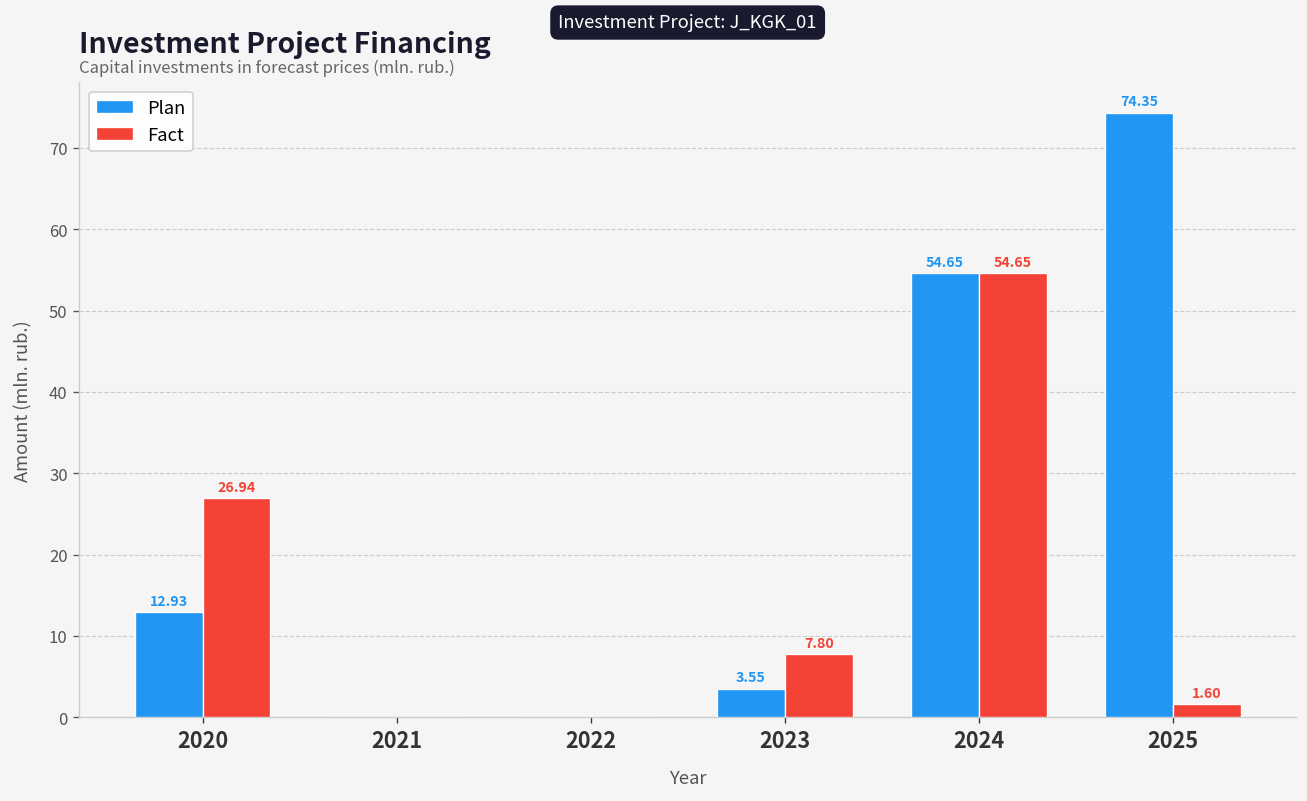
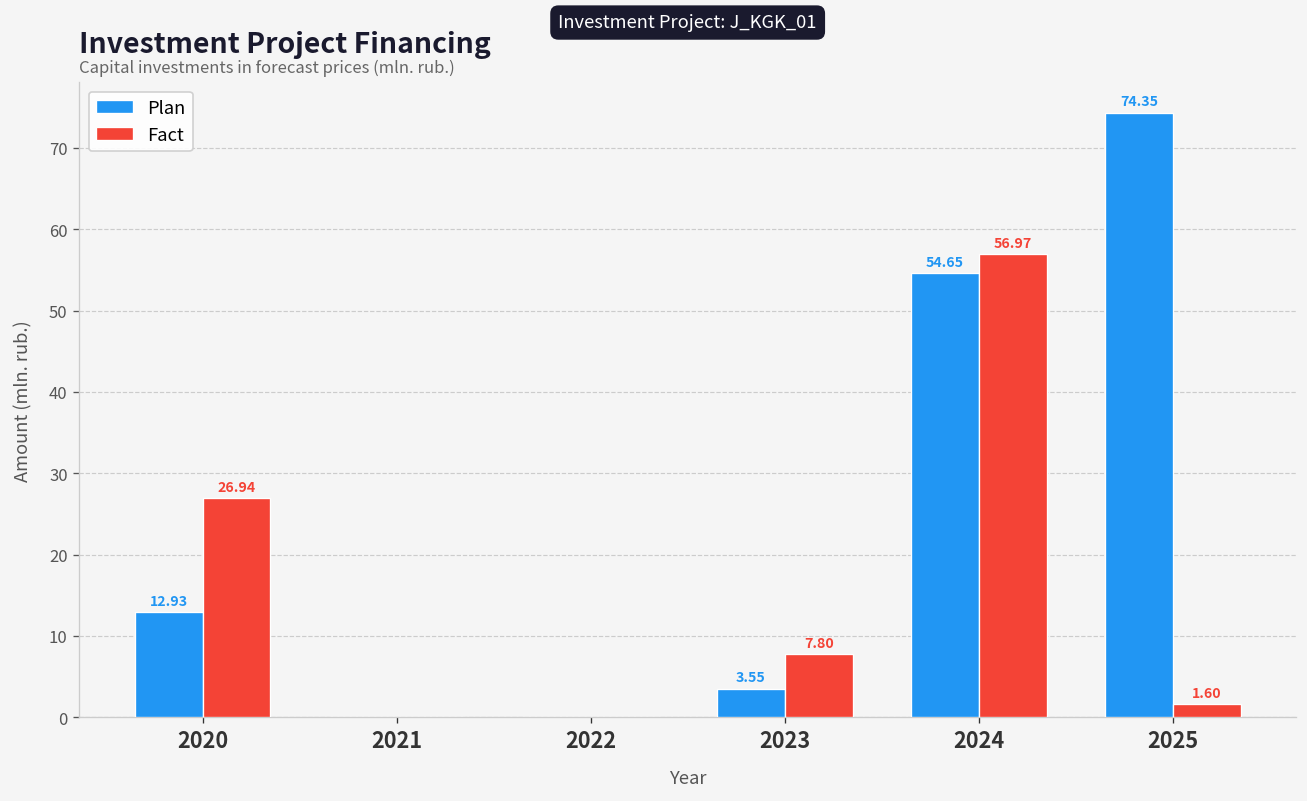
Fact, 2024: 54.65 -> 56.97
